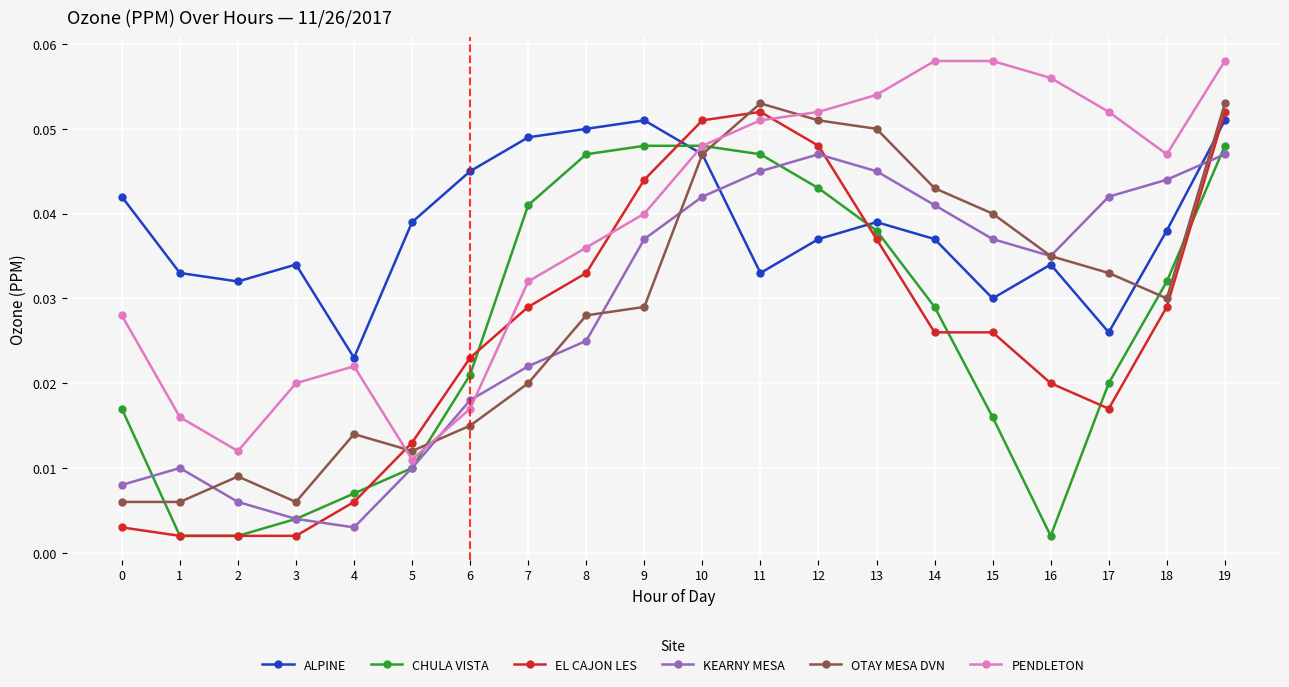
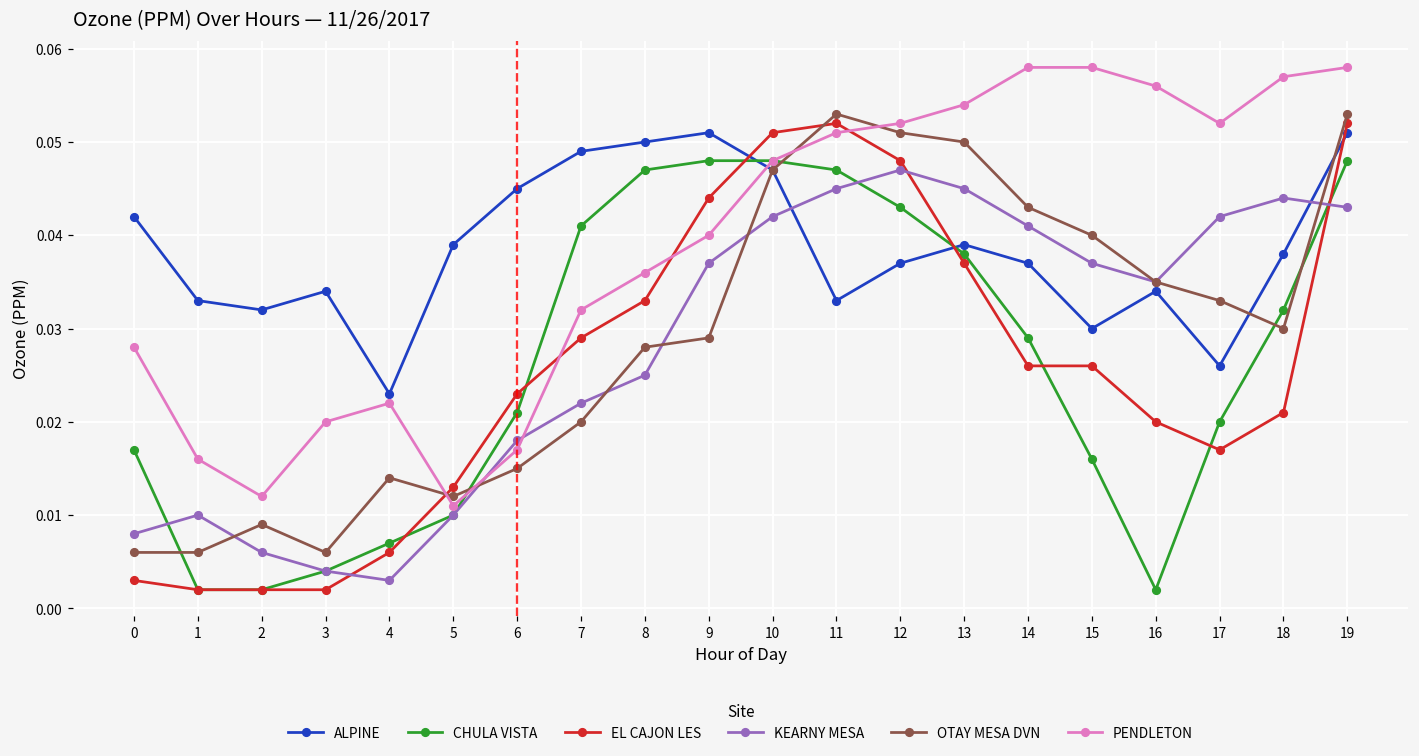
EL CAJON LES, 18: 0.029 -> 0.021
PENDLETON, 18: 0.047 -> 0.057
KEARNY MESA, 19: 0.047 -> 0.043
